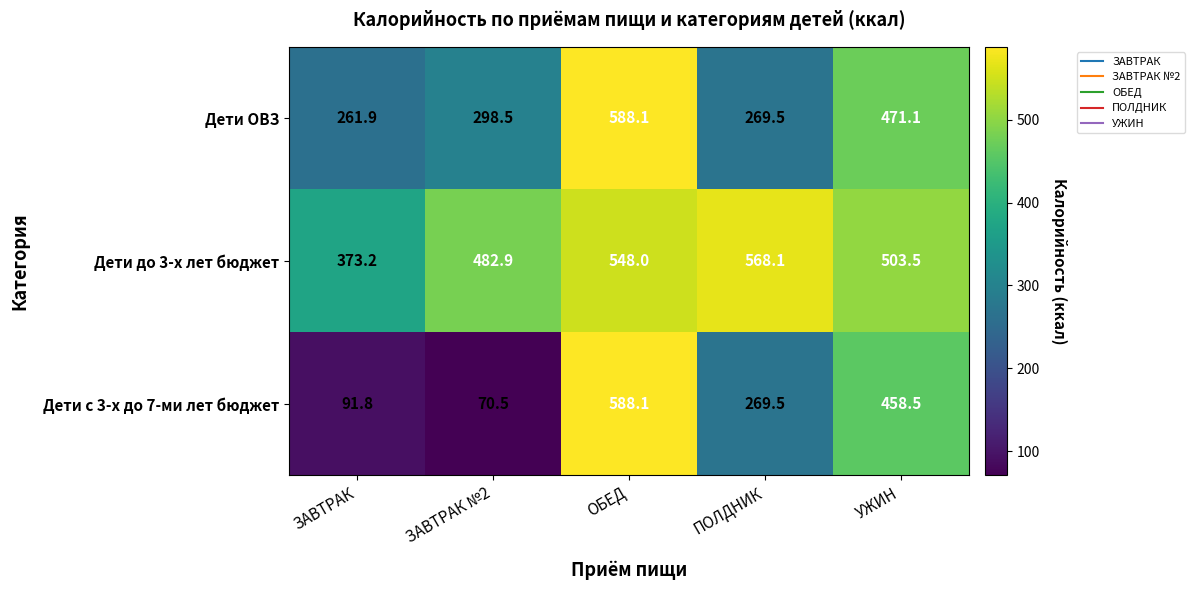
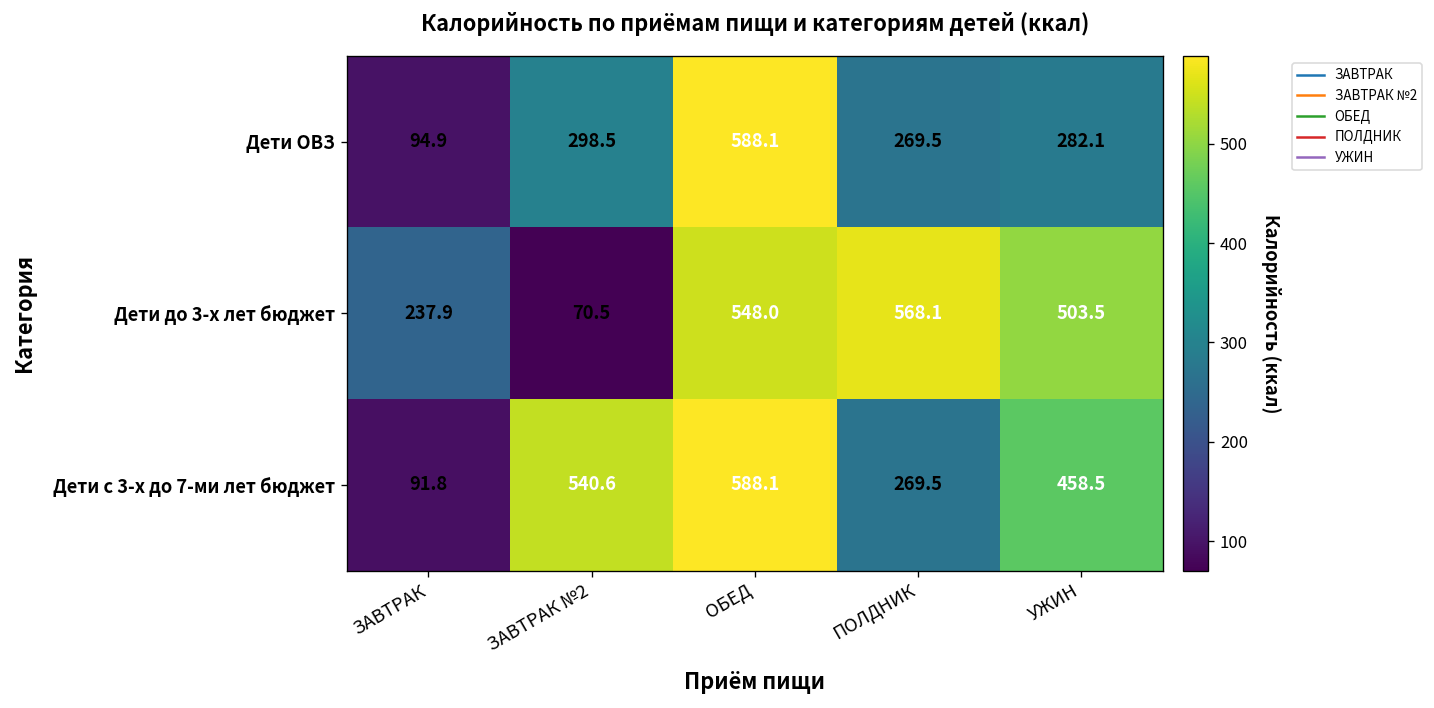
Дети ОВЗ, ЗАВТРАК: 261.9 -> 94.9
Дети ОВЗ, УЖИН: 471.1 -> 282.1
Дети до 3-х лет бюджет, ЗАВТРАК: 373.2 -> 237.9
Дети до 3-х лет бюджет, ЗАВТРАК №2: 482.9 -> 70.5
Дети с 3-х до 7-ми лет бюджет, ЗАВТРАК №2: 70.5 -> 540.6
